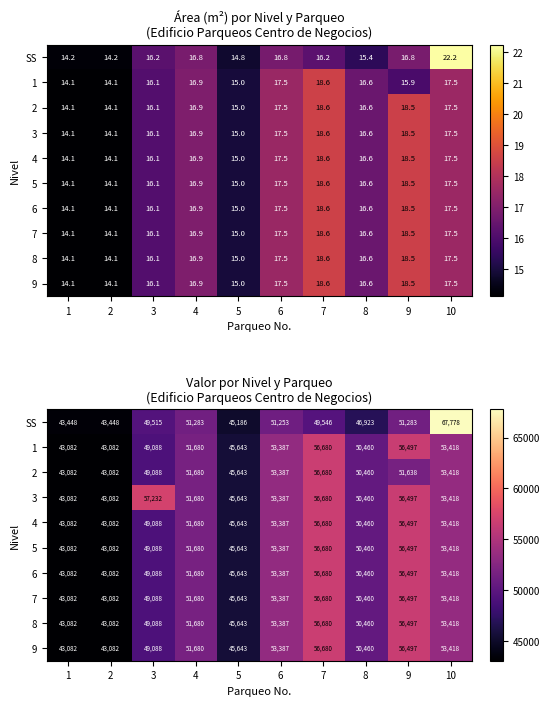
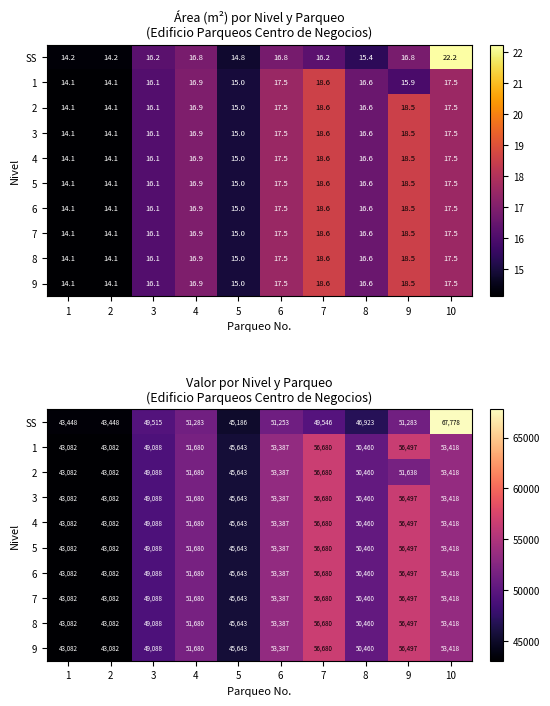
Valor por Nivel y Parqueo (Edificio Parqueos Centro de Negocios), 3, 3: 57,232 -> 49,088
